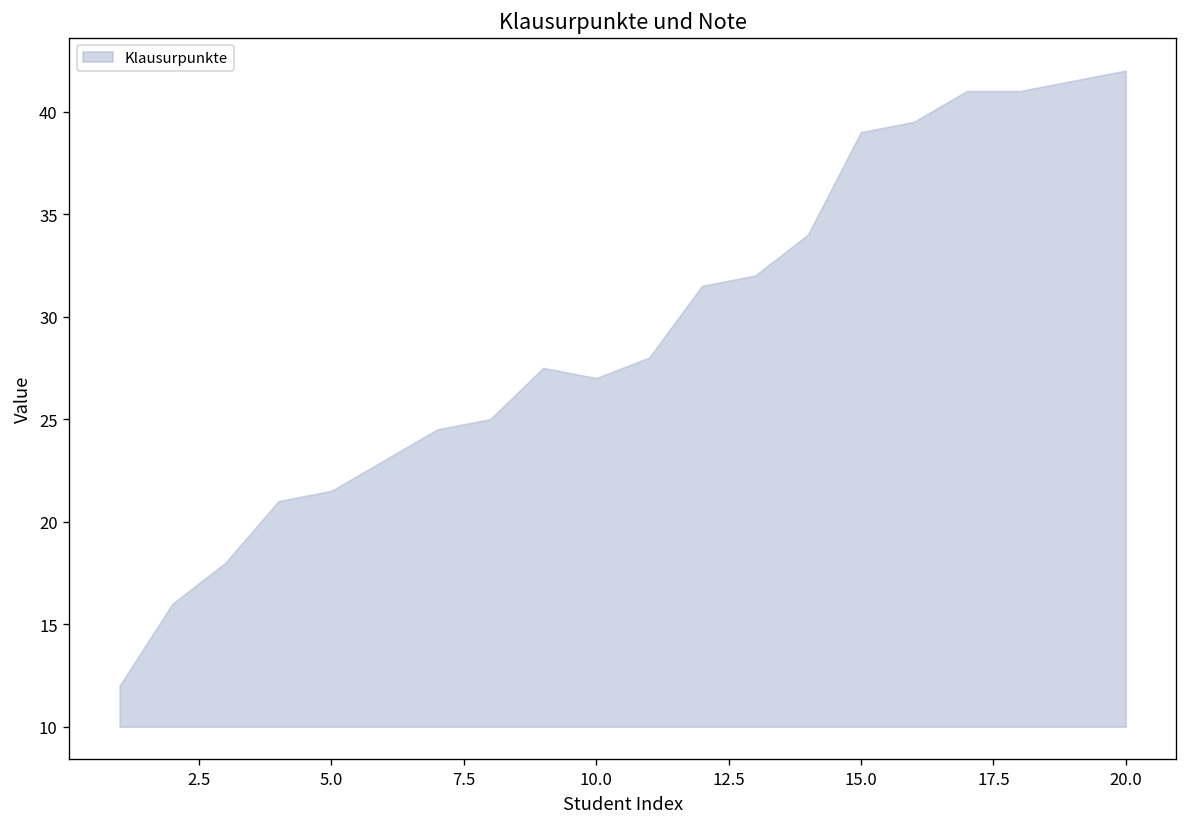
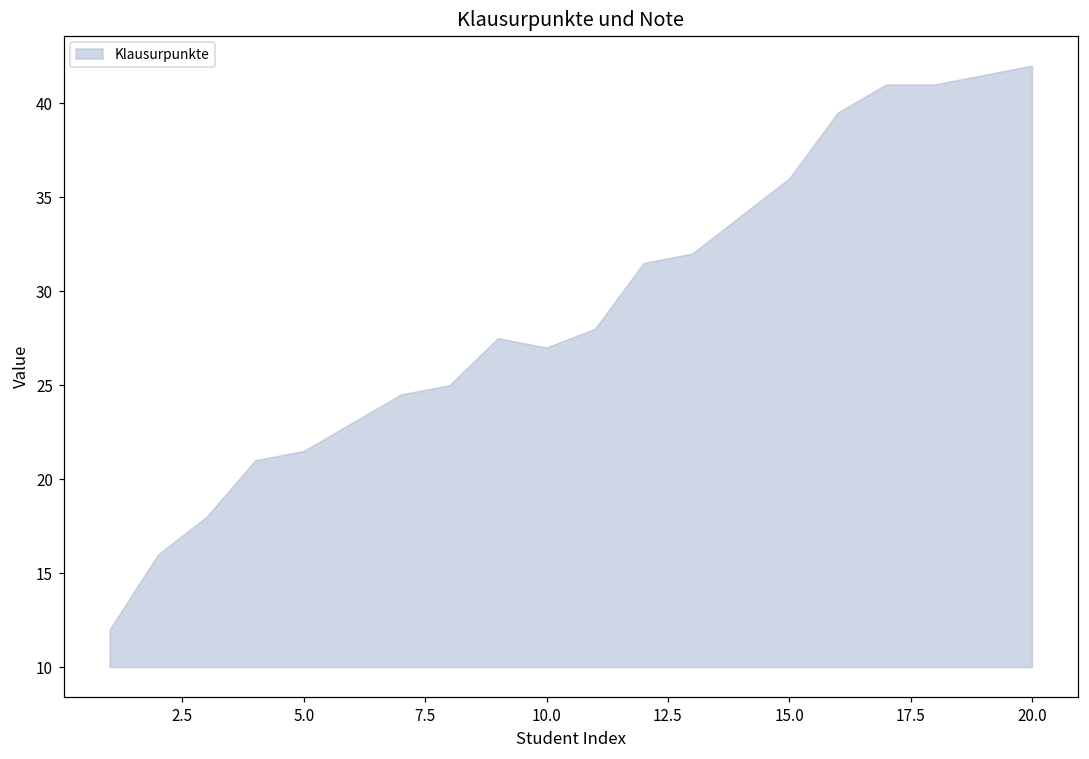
15.0: 39 -> 36
